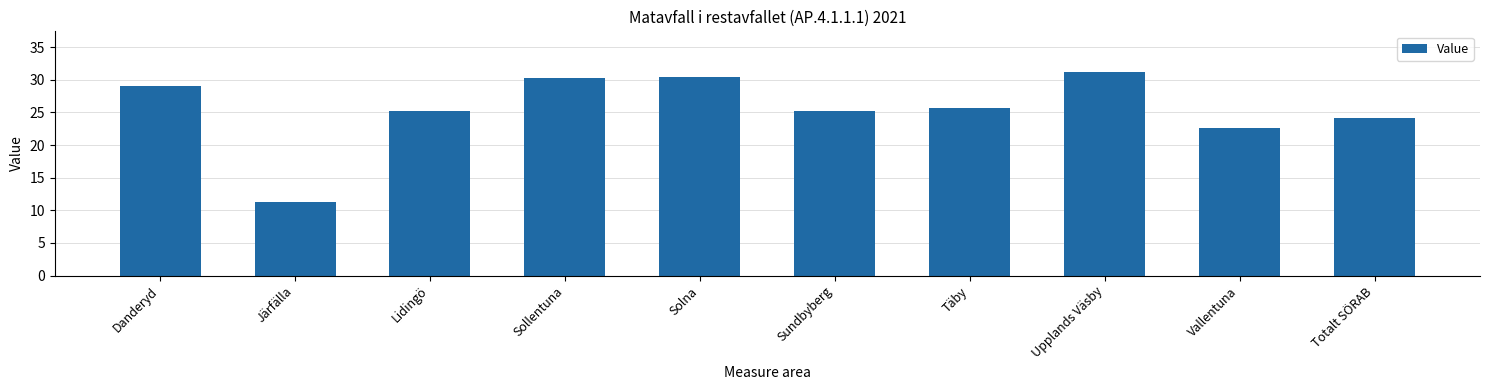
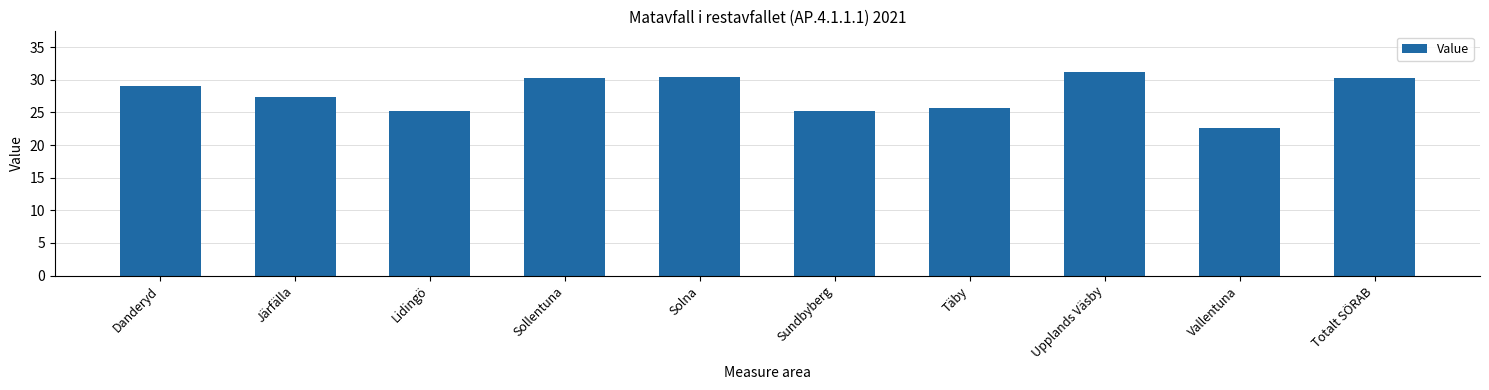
Järfälla: 11 -> 27
Totalt SÖRAB: 24 -> 30
